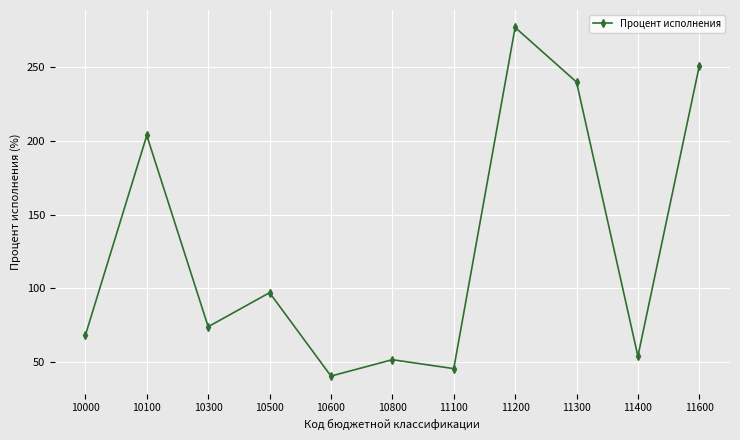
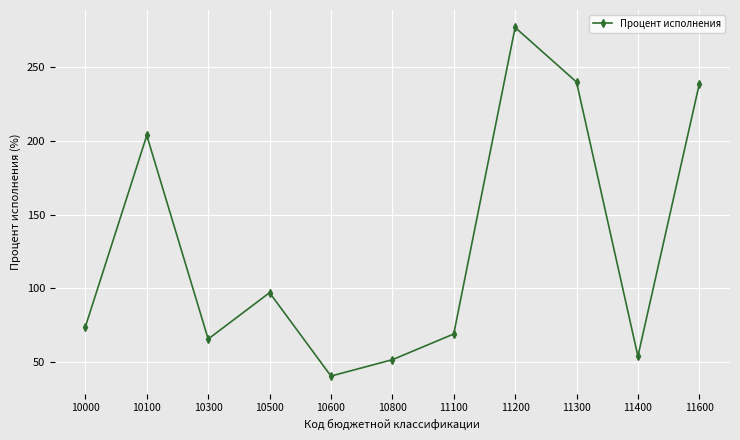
10000: 68 -> 74
10300: 74 -> 66
11100: 46 -> 69
11600: 251 -> 238
